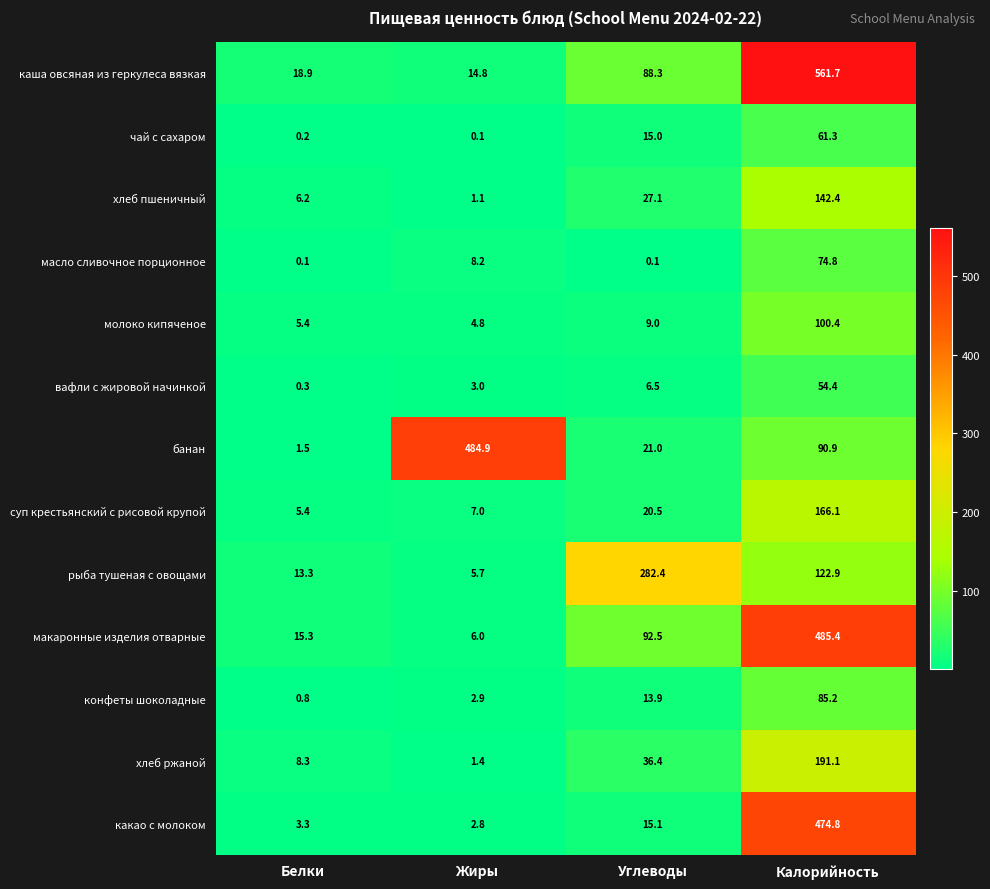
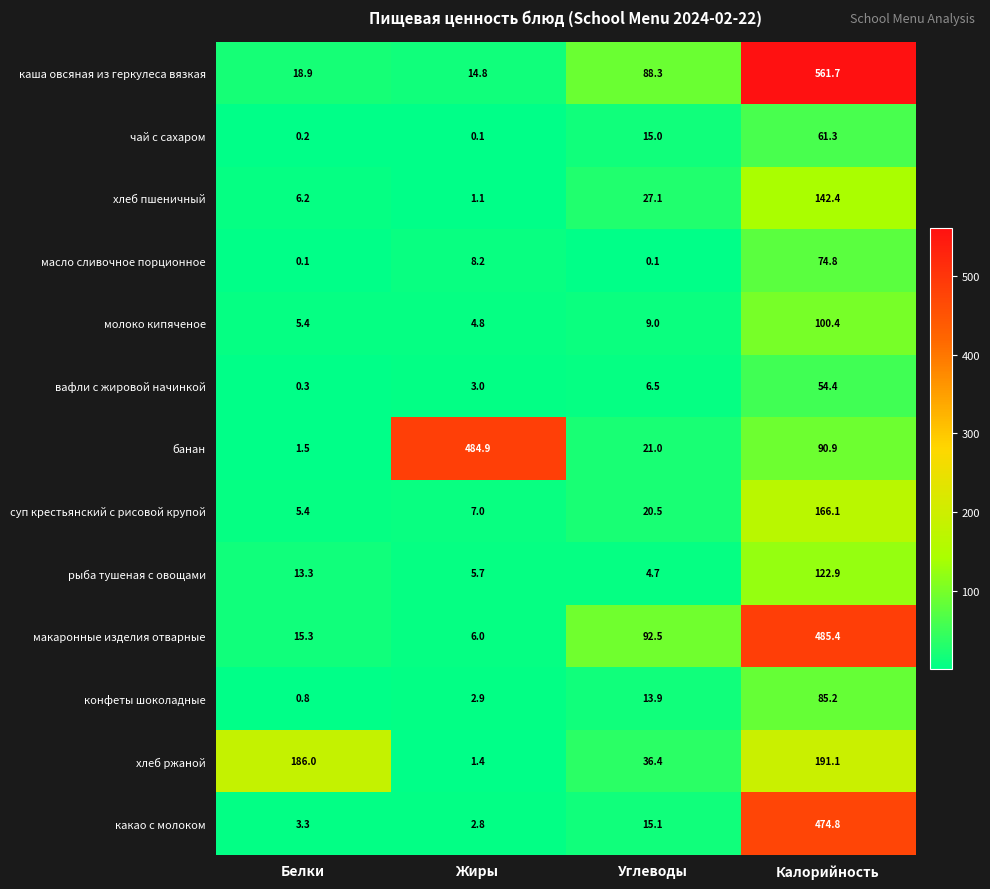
рыба тушеная с овощами, Углеводы: 282.4 -> 4.7
хлеб ржаной, Белки: 8.3 -> 186.0
